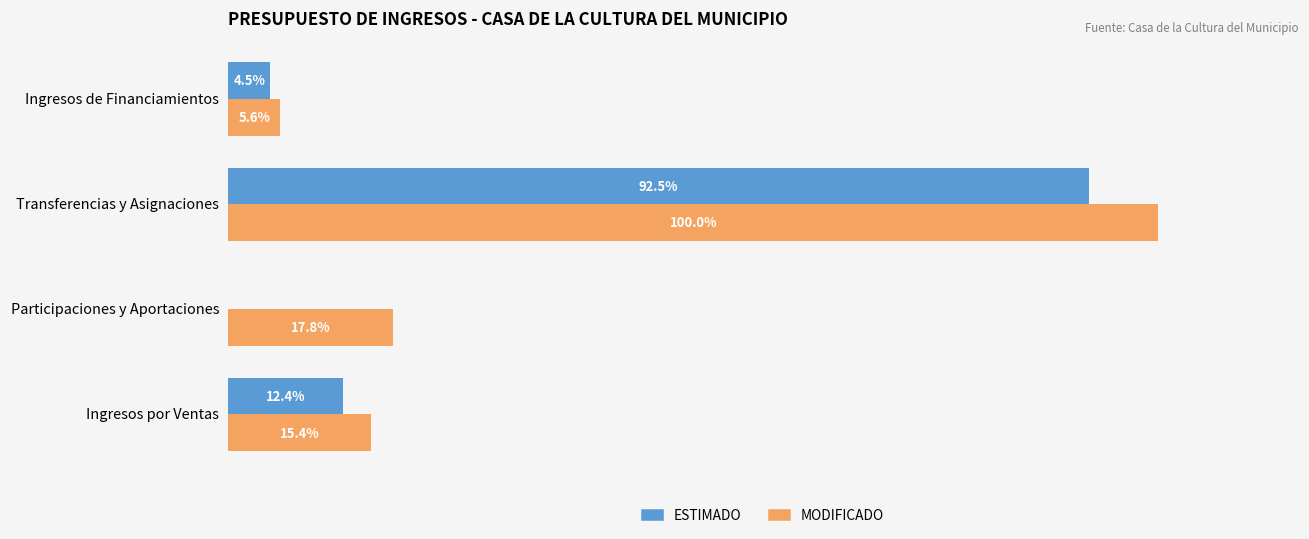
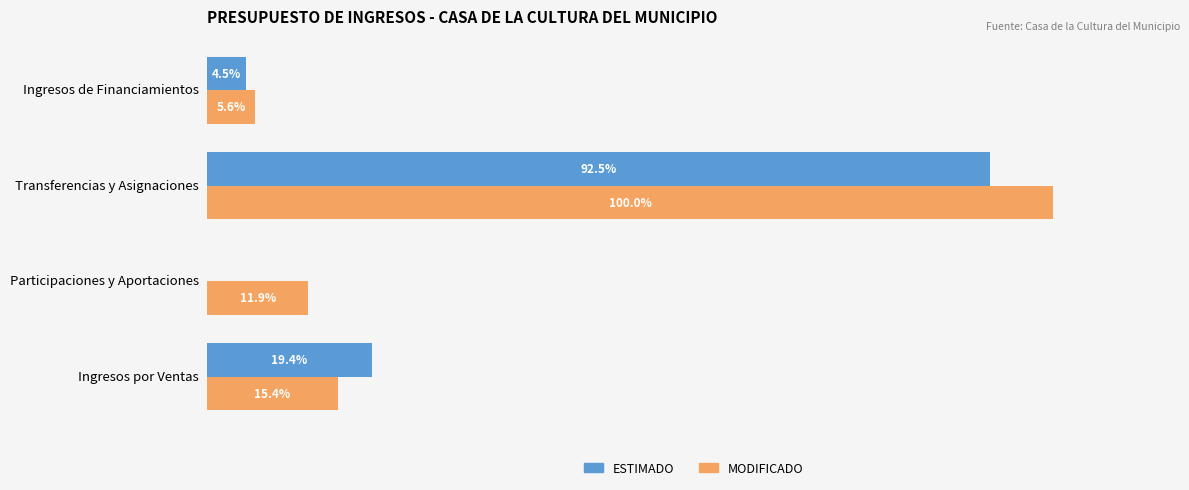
MODIFICADO, Participaciones y Aportaciones: 17.8% -> 11.9%
ESTIMADO, Ingresos por Ventas: 12.4% -> 19.4%
